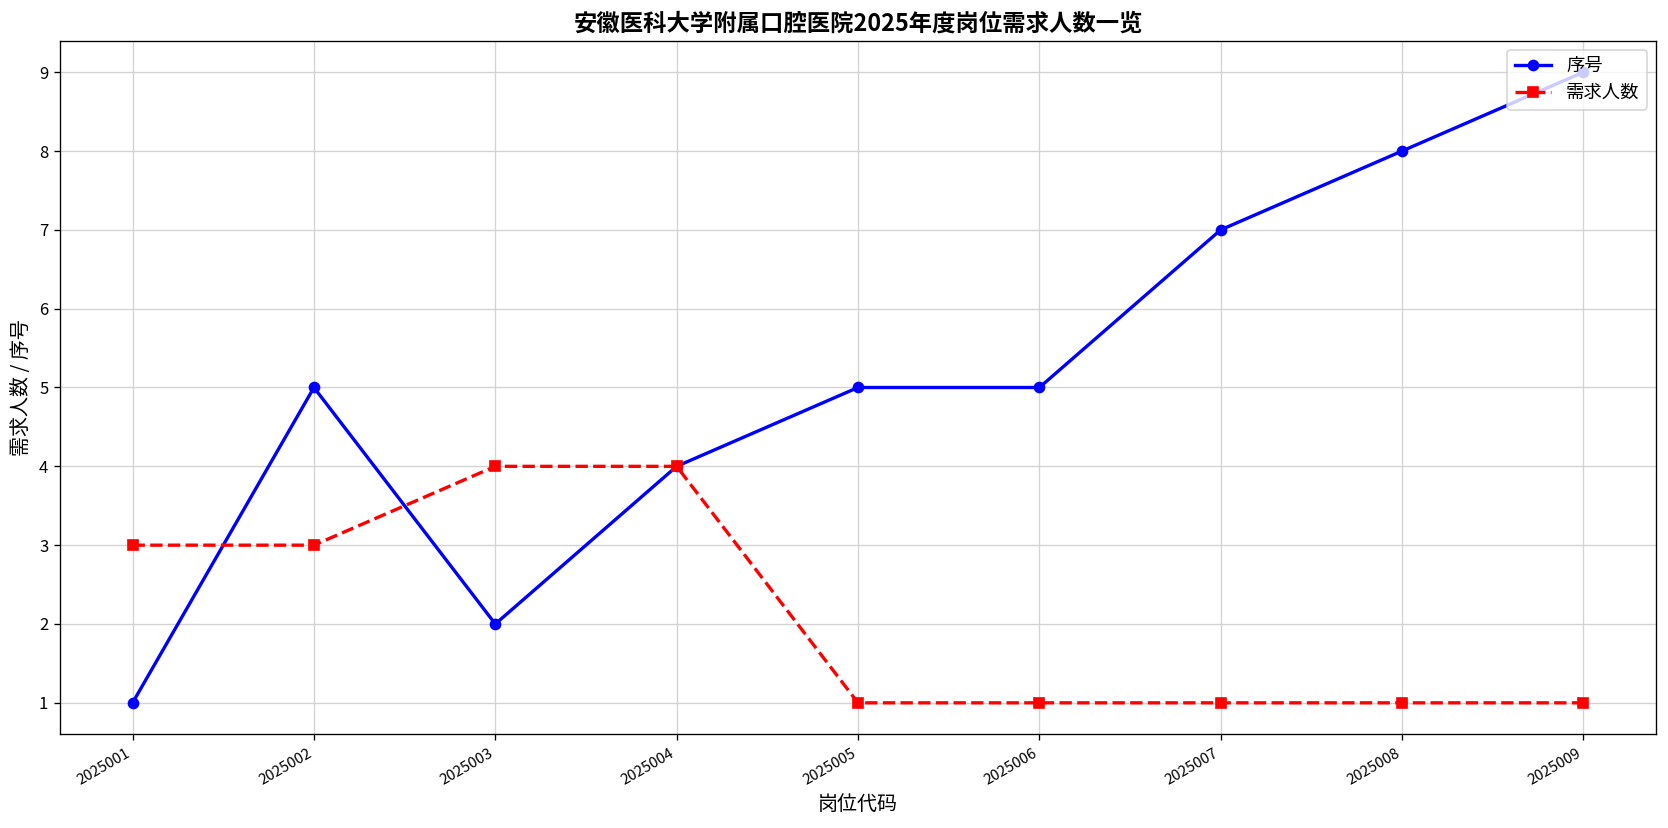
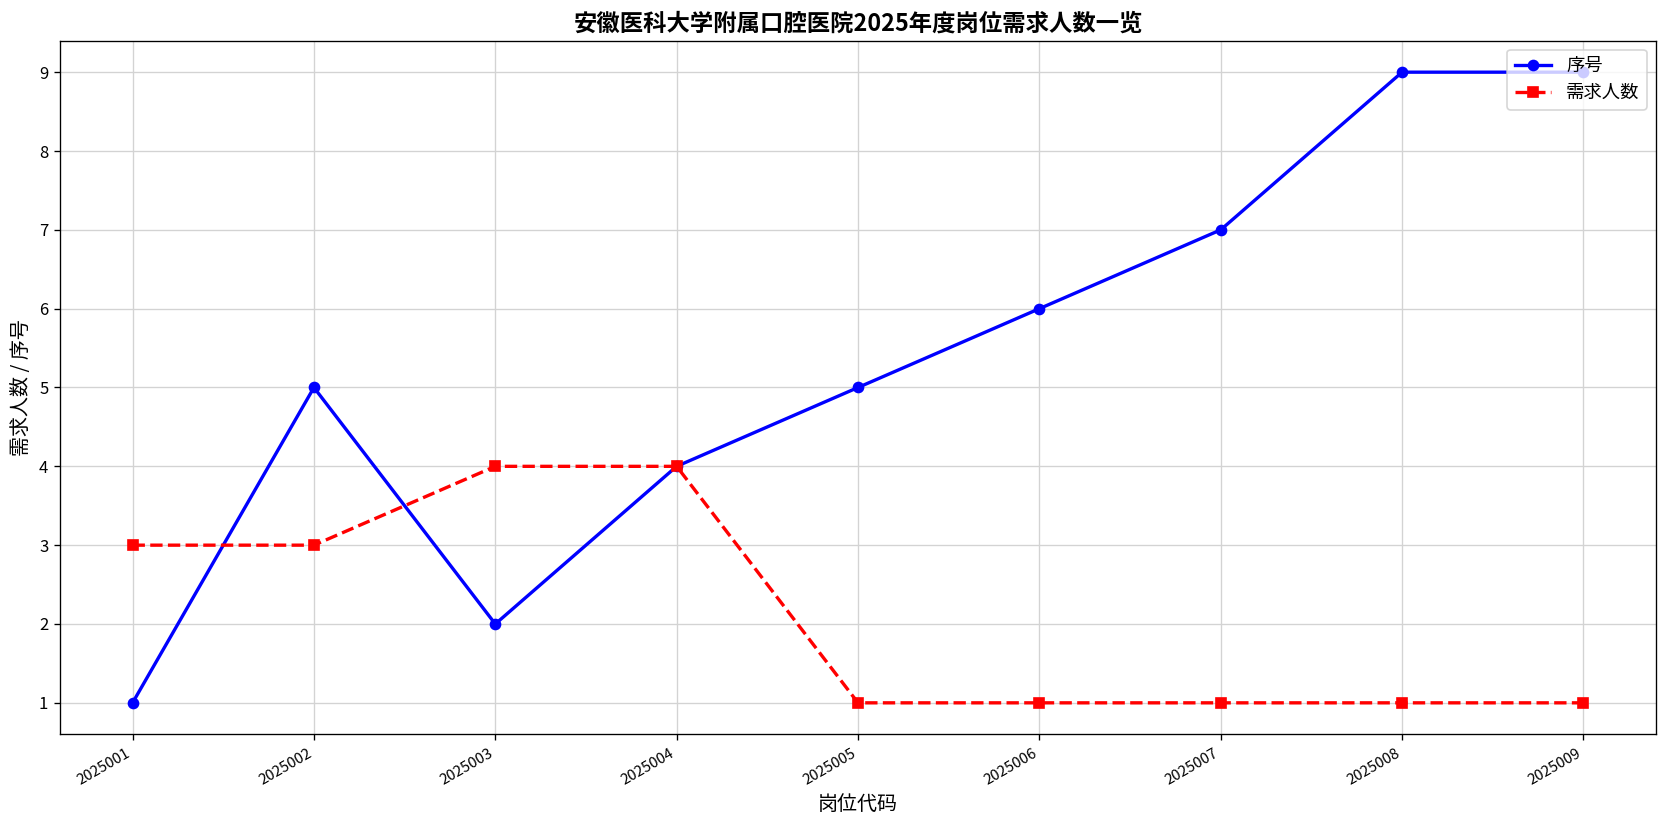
序号, 2025006: 5 -> 6
序号, 2025008: 8 -> 9
